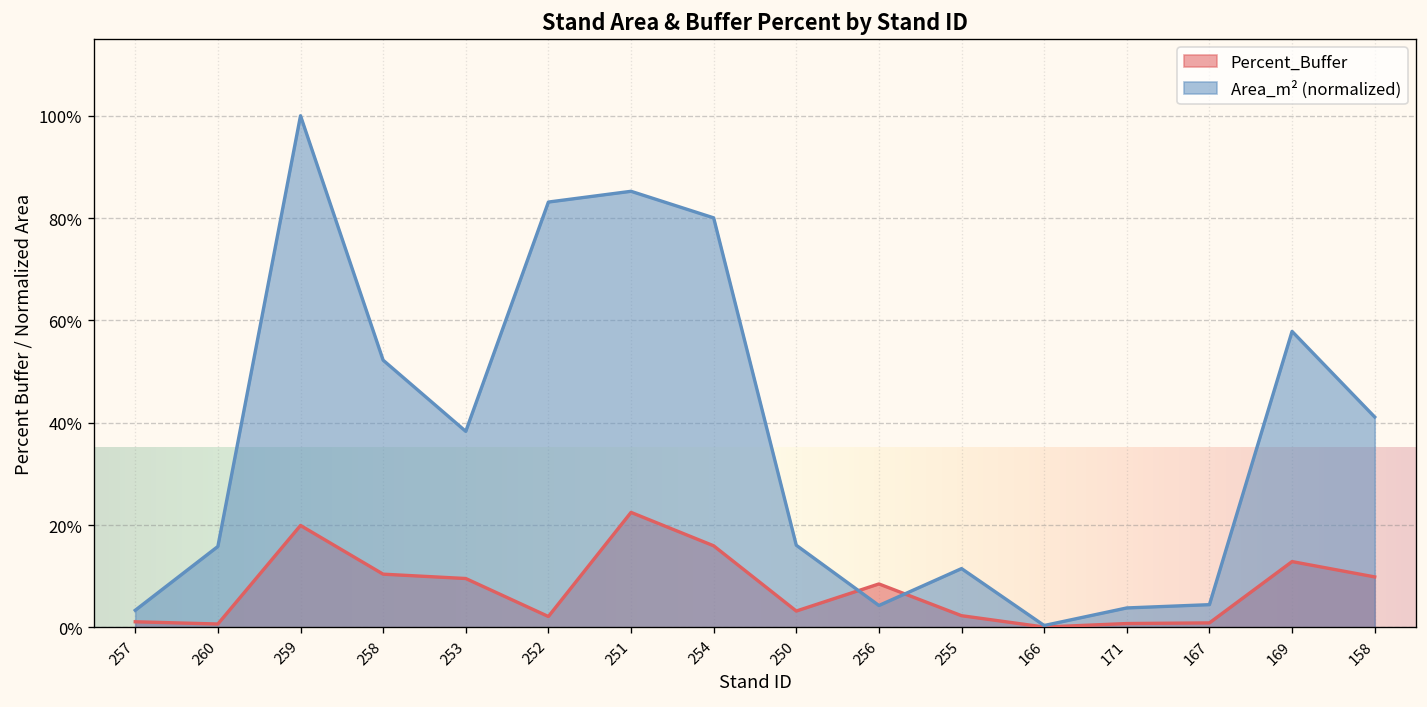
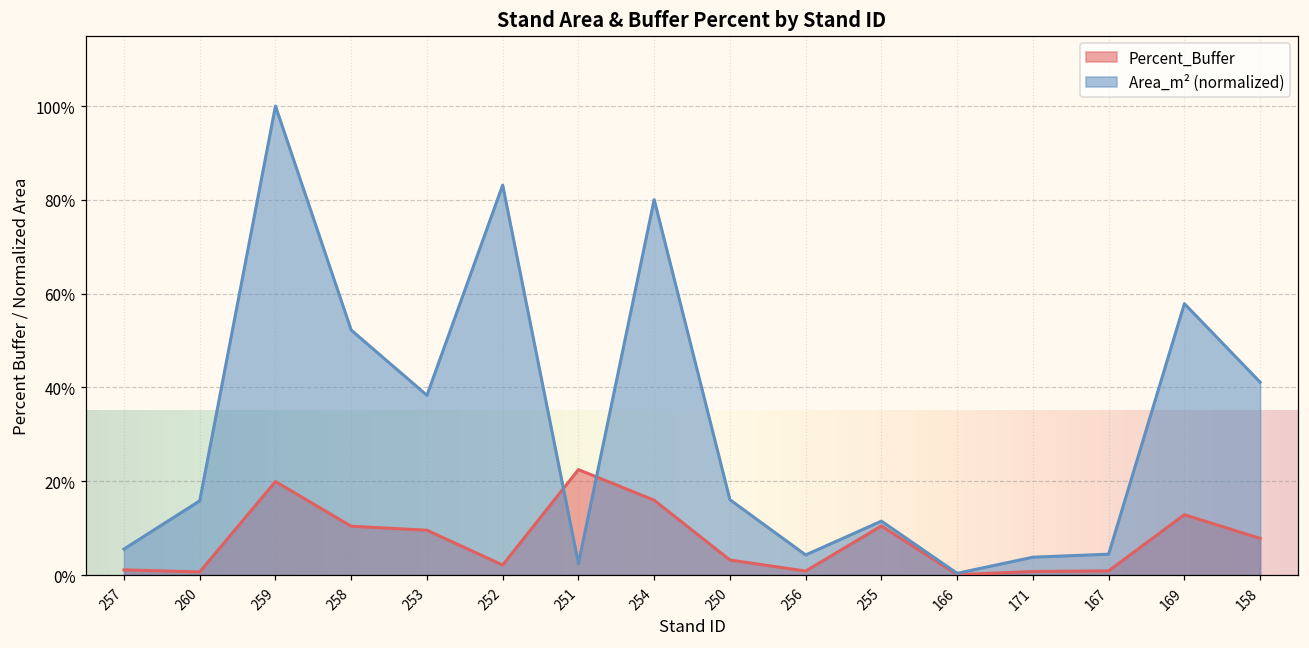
Area_m² (normalized), 257: 3% -> 6%
Area_m² (normalized), 251: 85% -> 2%
Percent_Buffer, 256: 8% -> 1%
Percent_Buffer, 255: 2% -> 10%
Percent_Buffer, 158: 10% -> 8%
